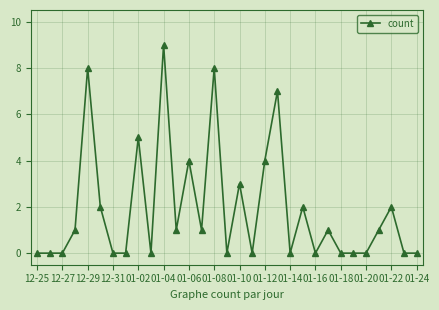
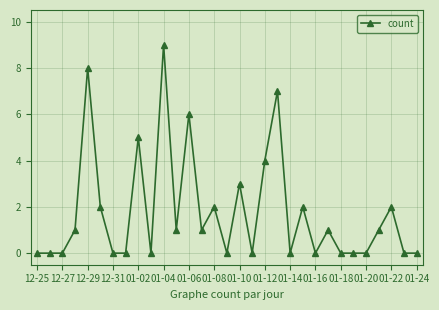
01-06: 4 -> 6
01-08: 8 -> 2
